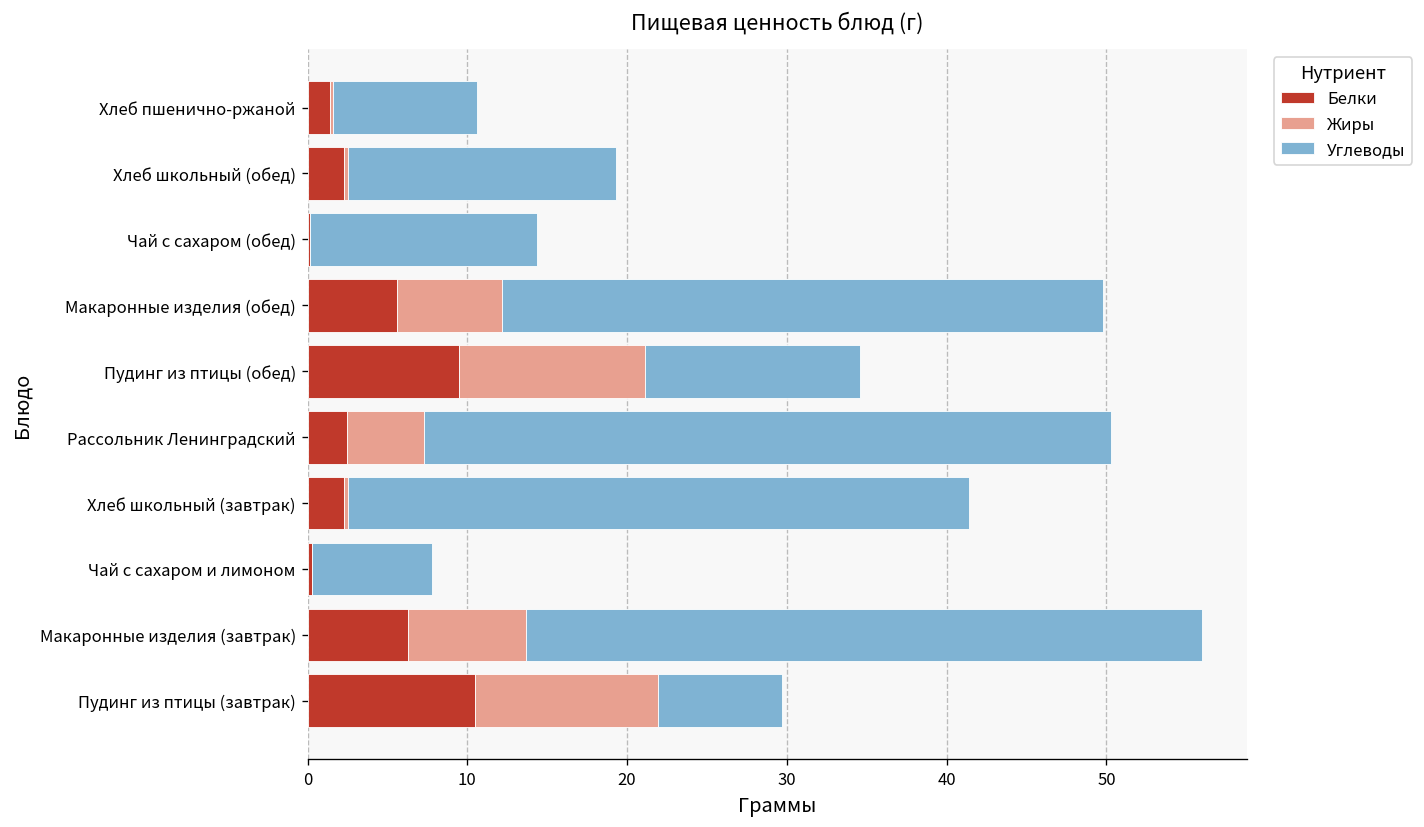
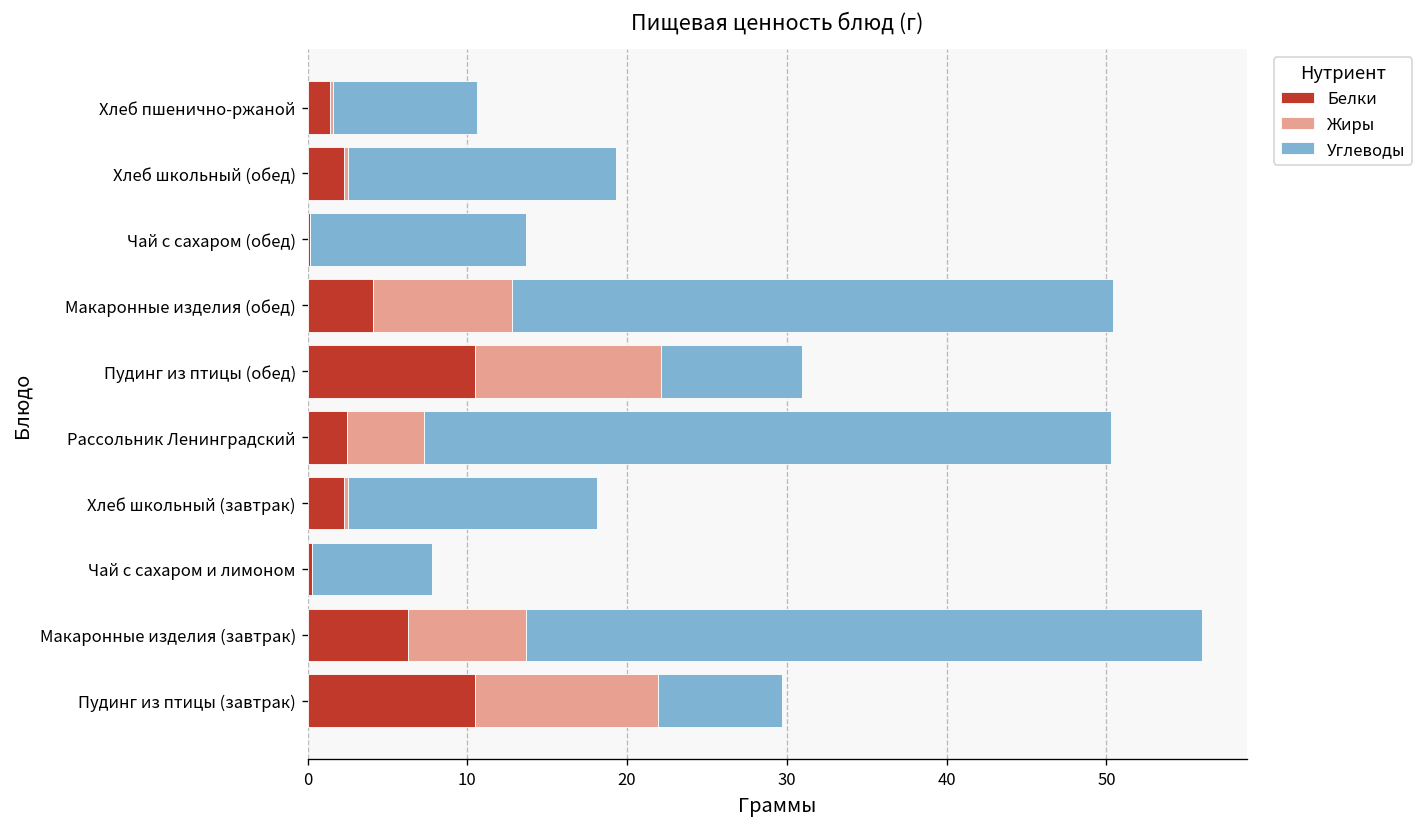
Углеводы, Чай с сахаром (обед): 14.2 -> 13.5
Белки, Макаронные изделия (обед): 5.6 -> 4.1
Жиры, Макаронные изделия (обед): 6.6 -> 8.7
Белки, Пудинг из птицы (обед): 9.5 -> 10.5
Углеводы, Пудинг из птицы (обед): 13.5 -> 8.8
Углеводы, Хлеб школьный (завтрак): 38.8 -> 15.6
